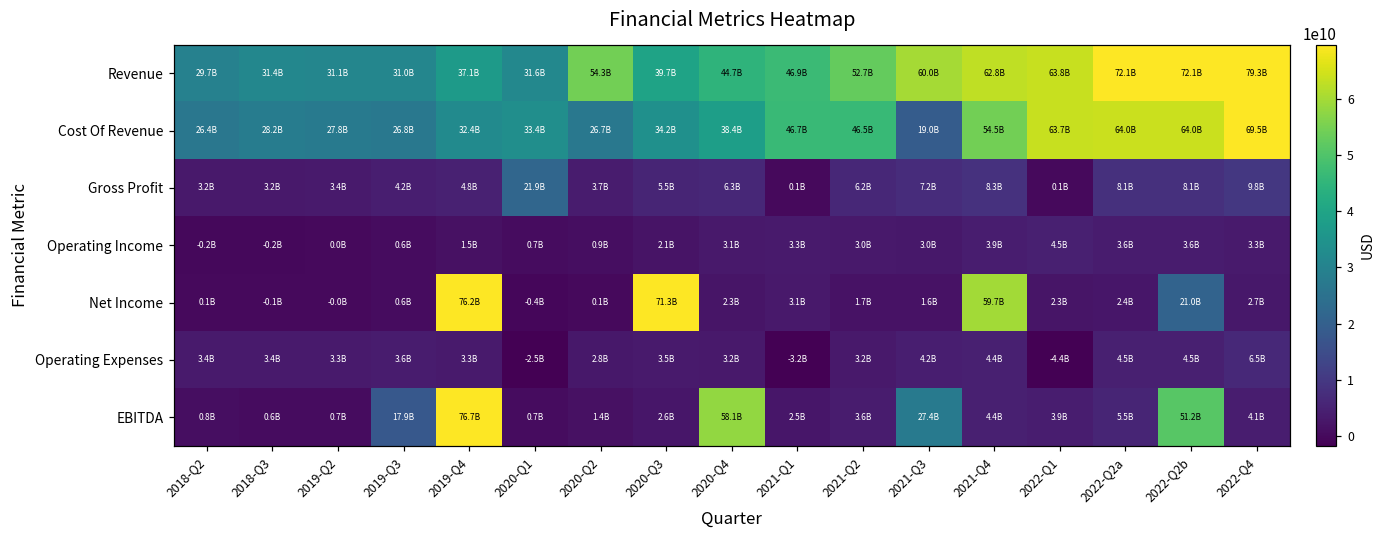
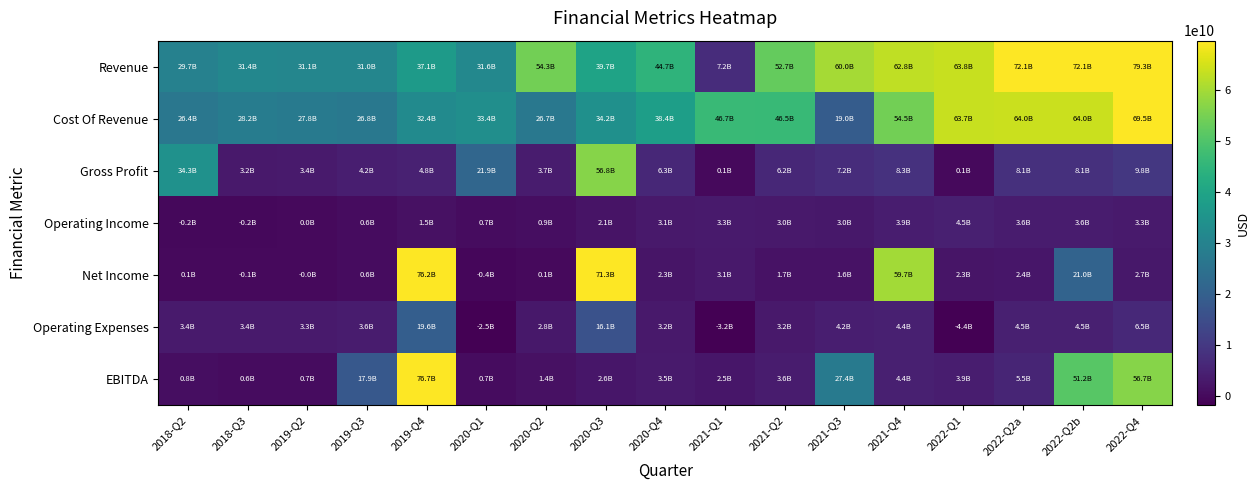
Revenue, 2021-Q1: 46.9B -> 7.2B
Gross Profit, 2018-Q2: 3.2B -> 34.3B
Gross Profit, 2020-Q3: 5.5B -> 56.8B
Operating Expenses, 2019-Q4: 3.3B -> 19.6B
Operating Expenses, 2020-Q3: 3.5B -> 16.1B
EBITDA, 2020-Q4: 58.1B -> 3.5B
EBITDA, 2022-Q4: 4.1B -> 56.7B
